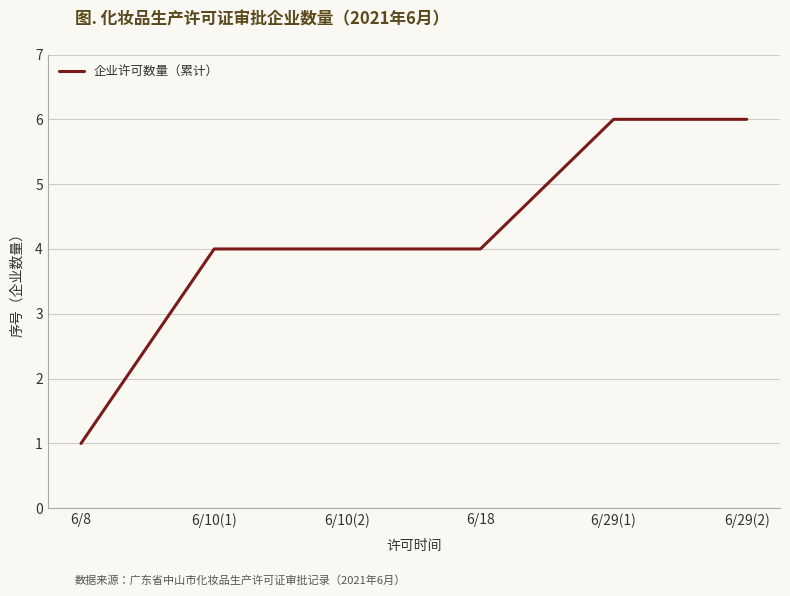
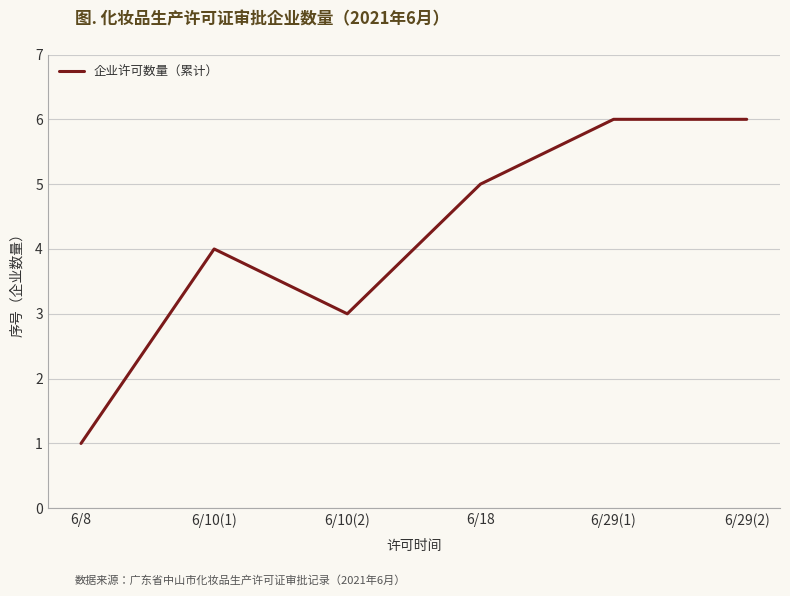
6/10(2): 4 -> 3
6/18: 4 -> 5
